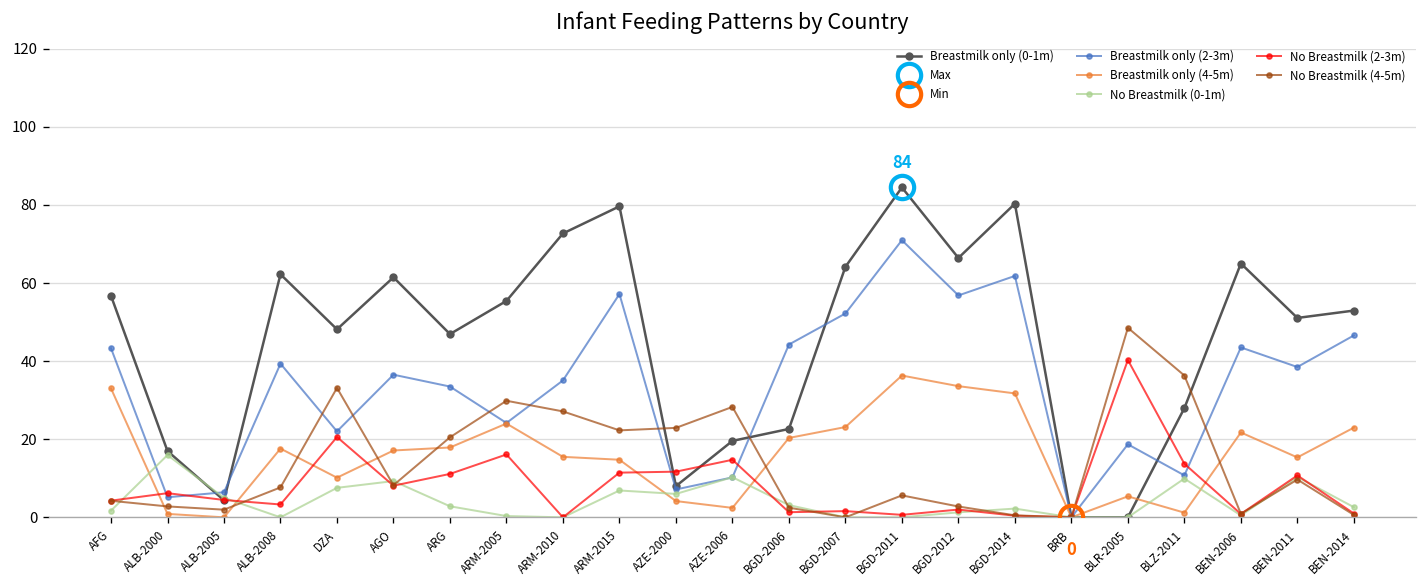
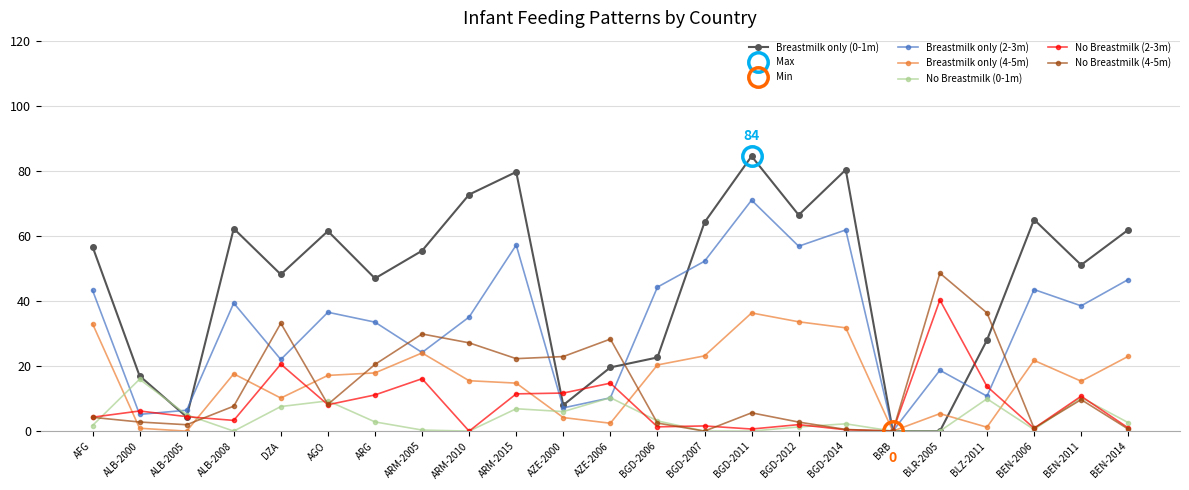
Breastmilk only (0-1m), BEN-2014: 53 -> 62
